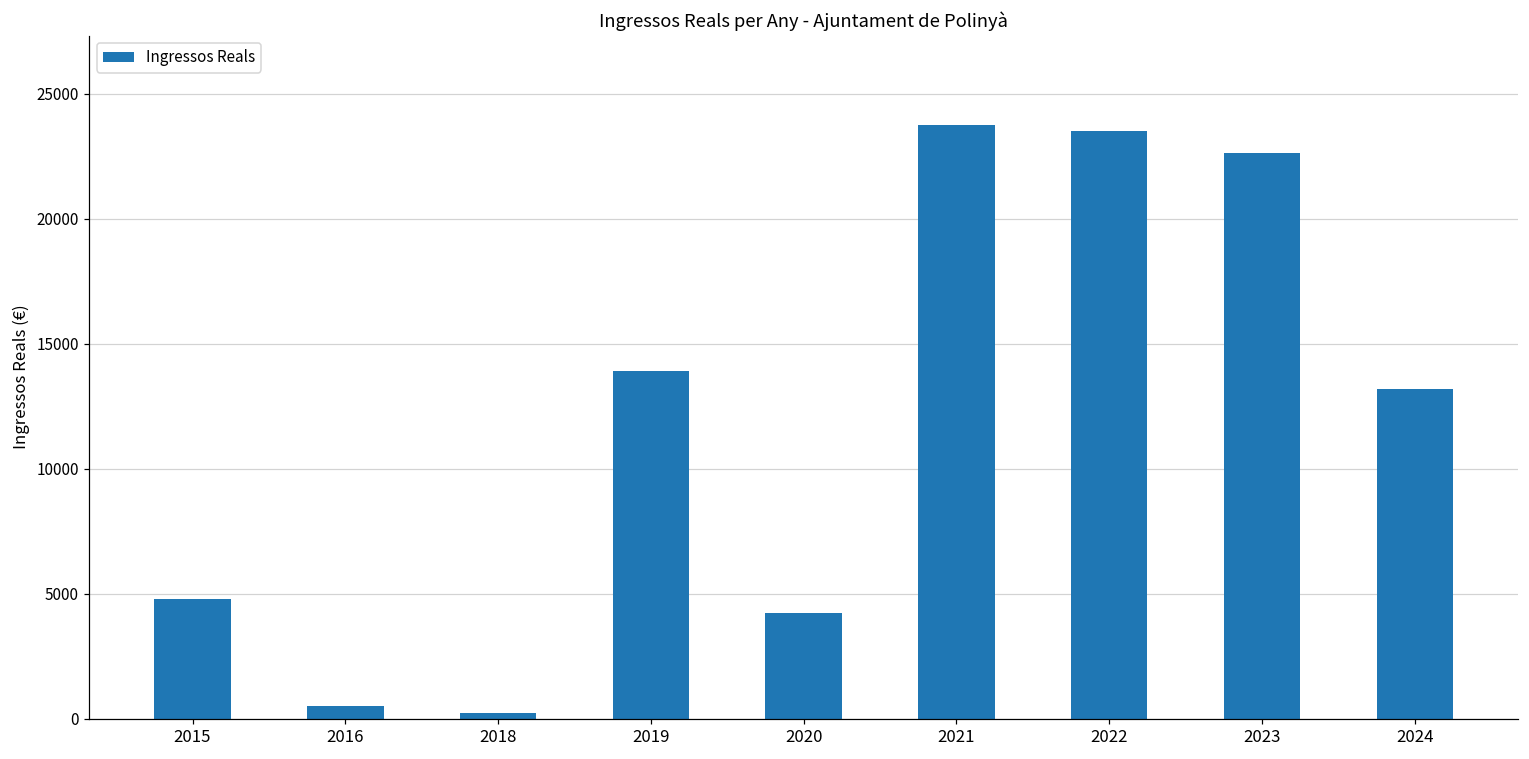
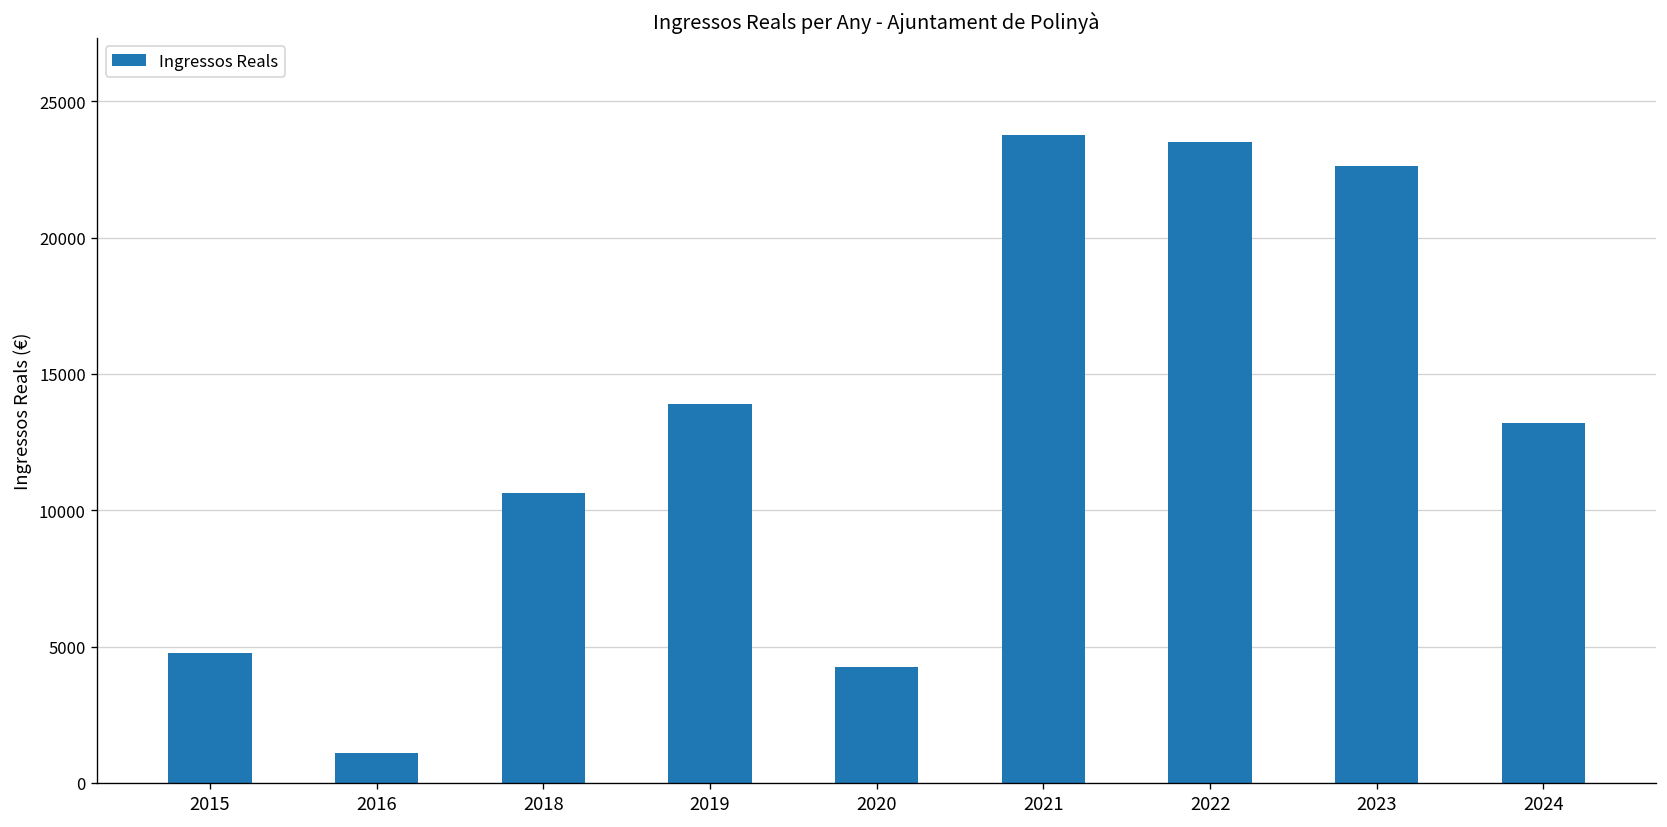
2016: 500 -> 1100
2018: 200 -> 10600
